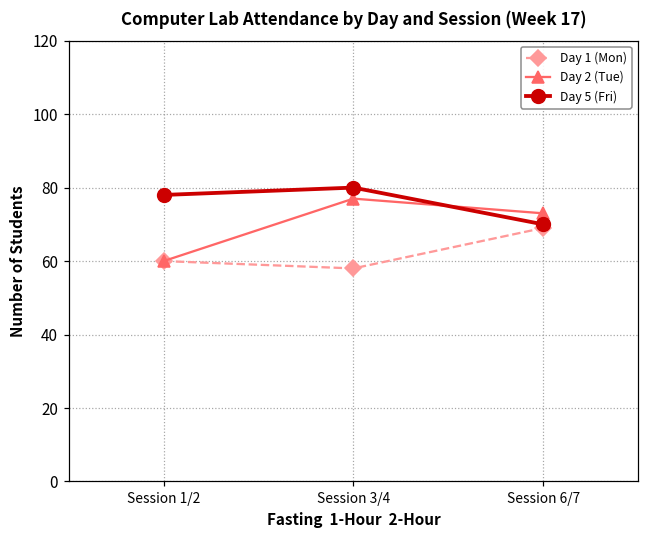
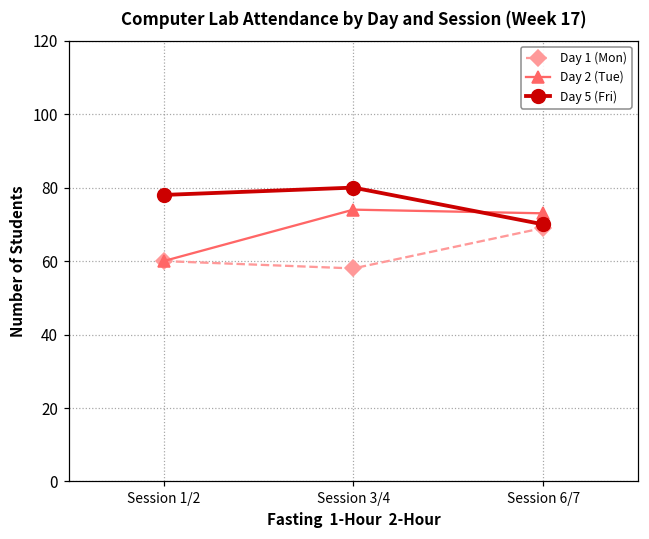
Day 2 (Tue), Session 3/4: 77 -> 74
